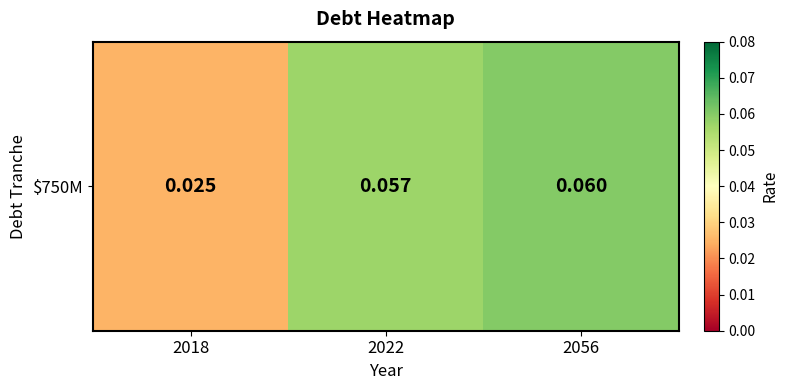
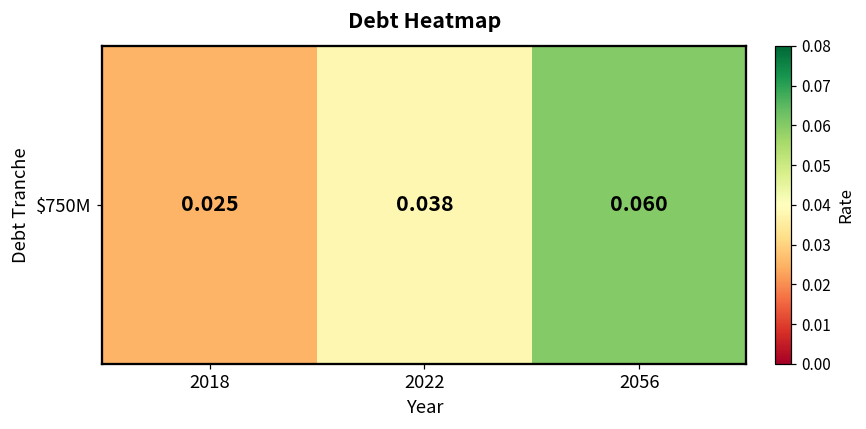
$750M, 2022: 0.057 -> 0.038
